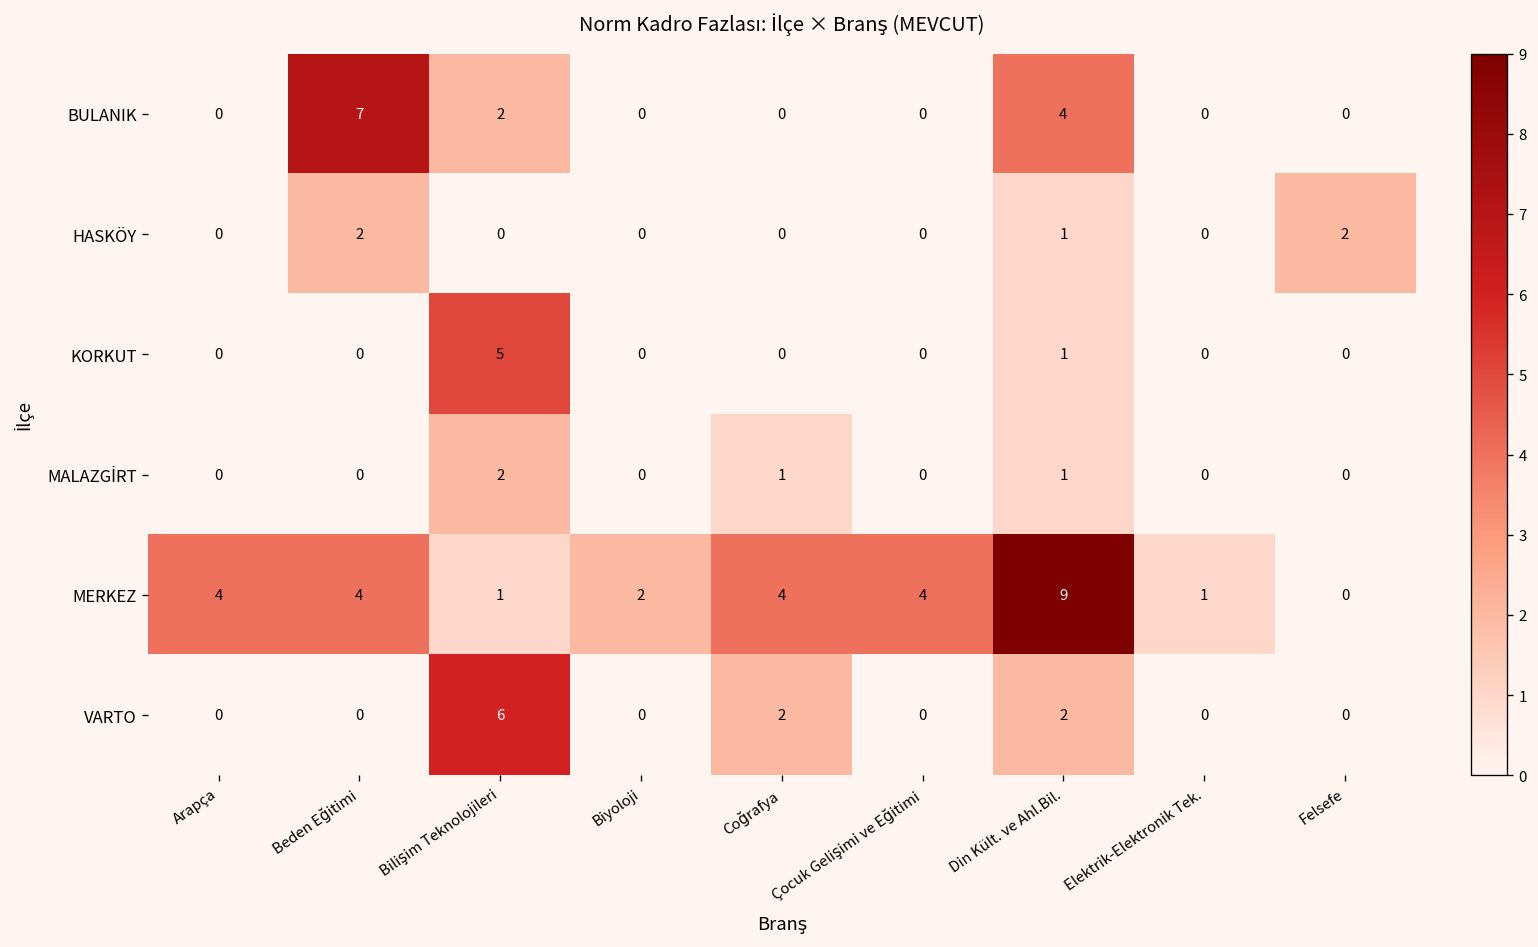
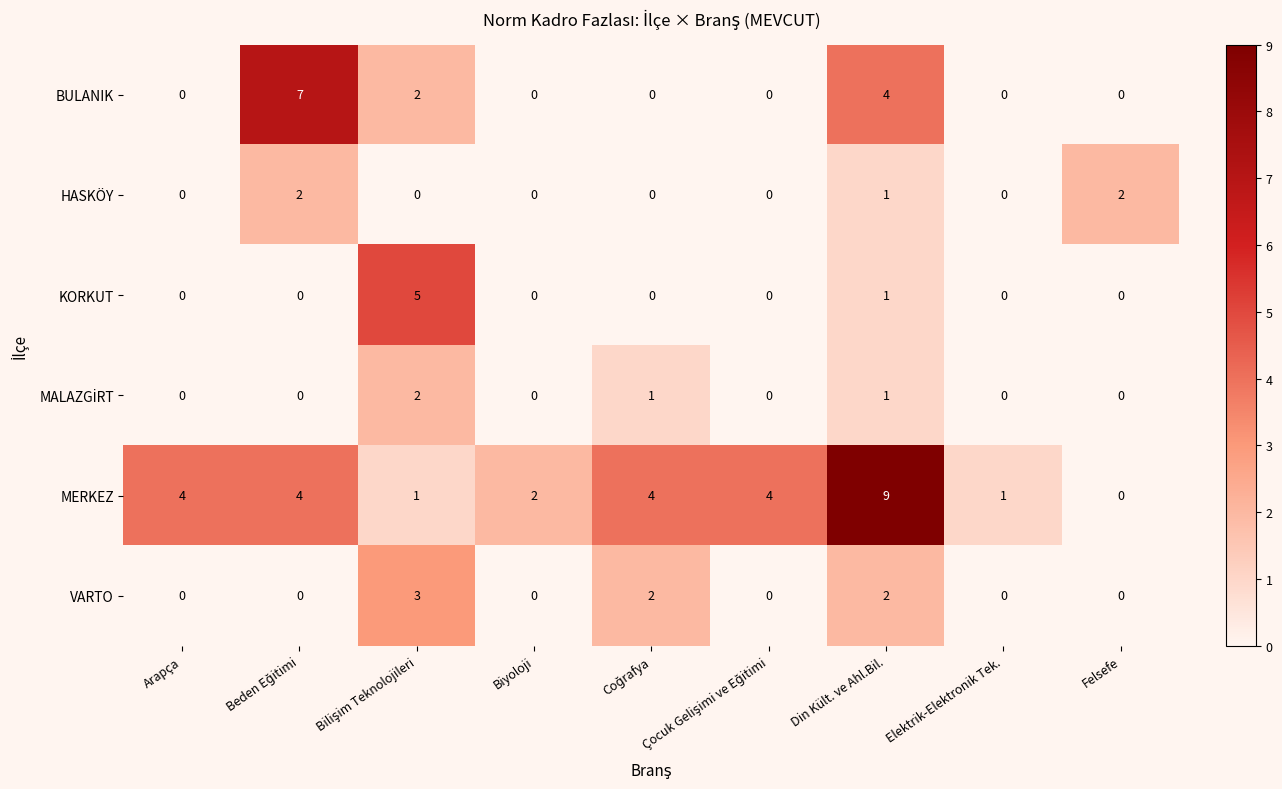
VARTO, Bilişim Teknolojileri: 6 -> 3
